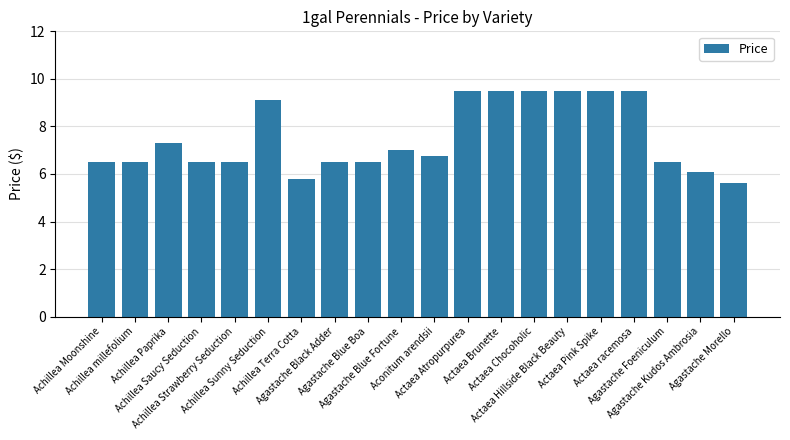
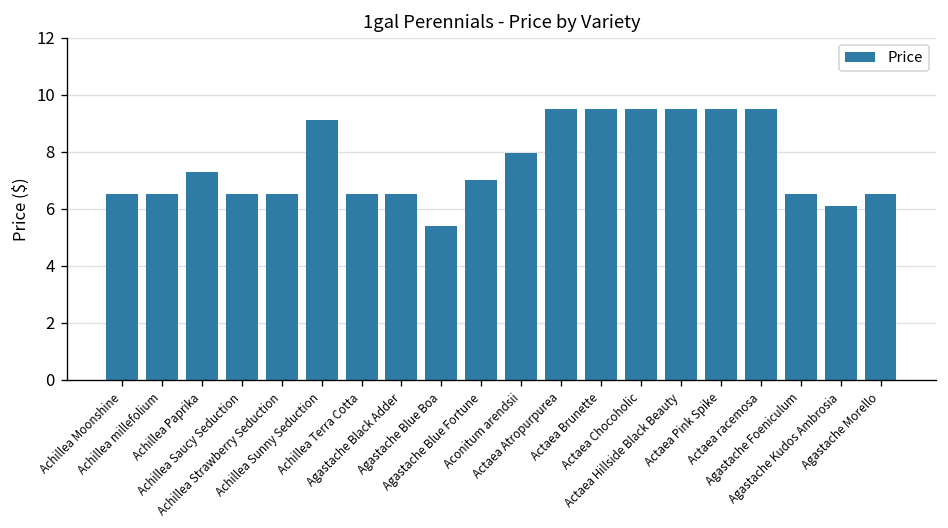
Achillea Terra Cotta: 5.8 -> 6.5
Agastache Blue Boa: 6.5 -> 5.4
Aconitum arendsii: 6.8 -> 8.0
Agastache Morello: 5.6 -> 6.5
